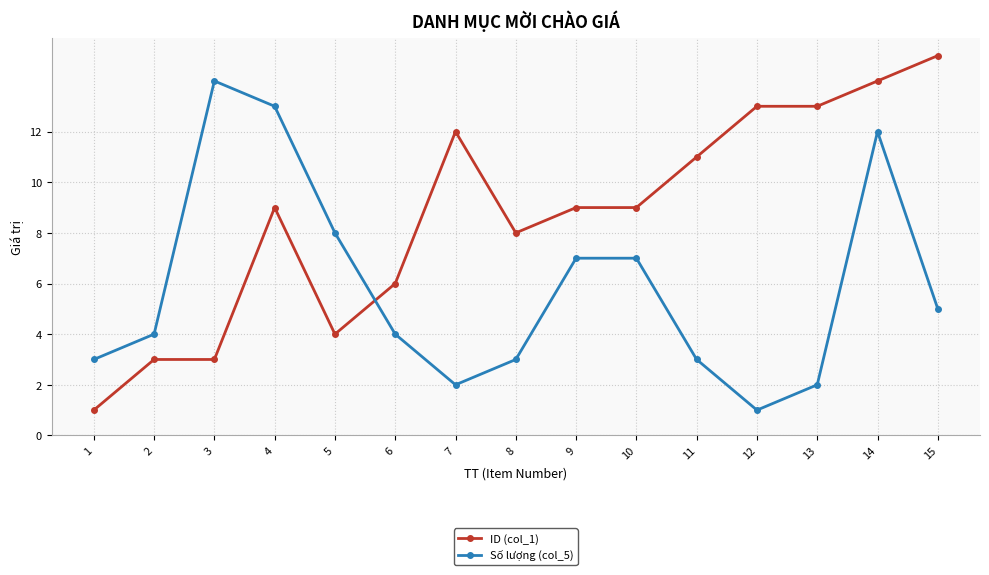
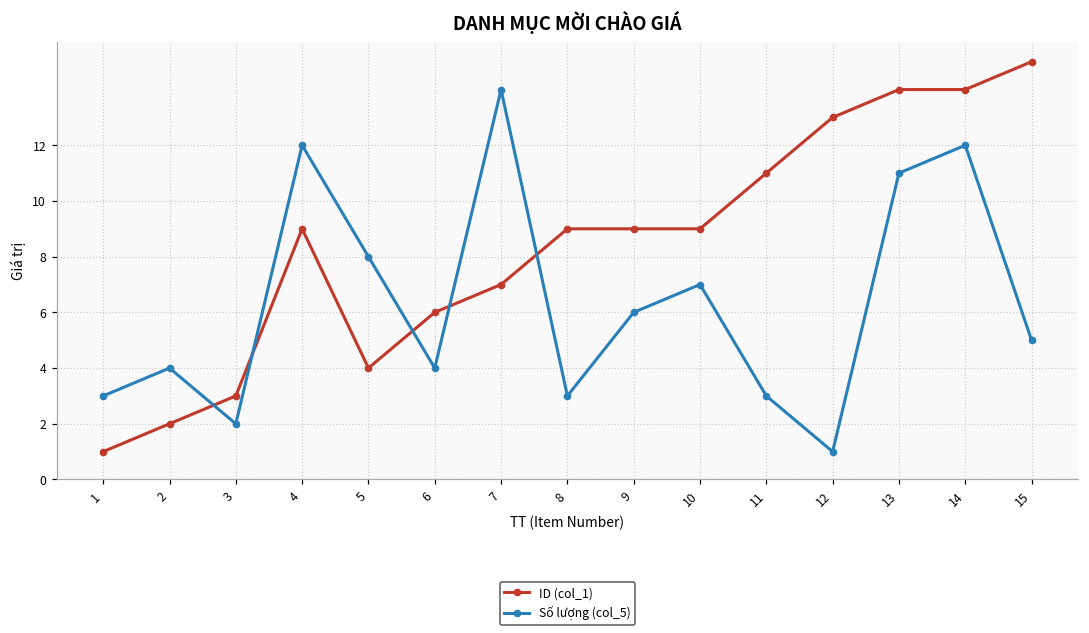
ID (col_1), 2: 3 -> 2
Số lượng (col_5), 3: 14 -> 2
Số lượng (col_5), 4: 13 -> 12
ID (col_1), 7: 12 -> 7
Số lượng (col_5), 7: 2 -> 14
ID (col_1), 8: 8 -> 9
Số lượng (col_5), 9: 7 -> 6
ID (col_1), 13: 13 -> 14
Số lượng (col_5), 13: 2 -> 11
